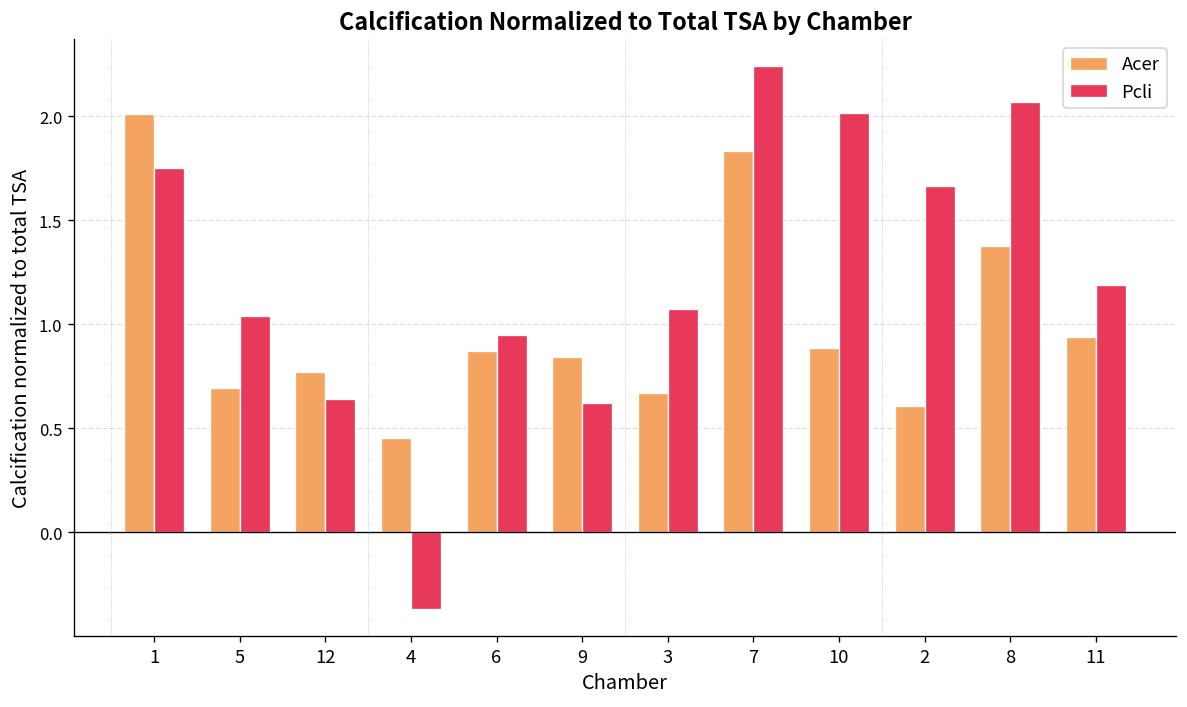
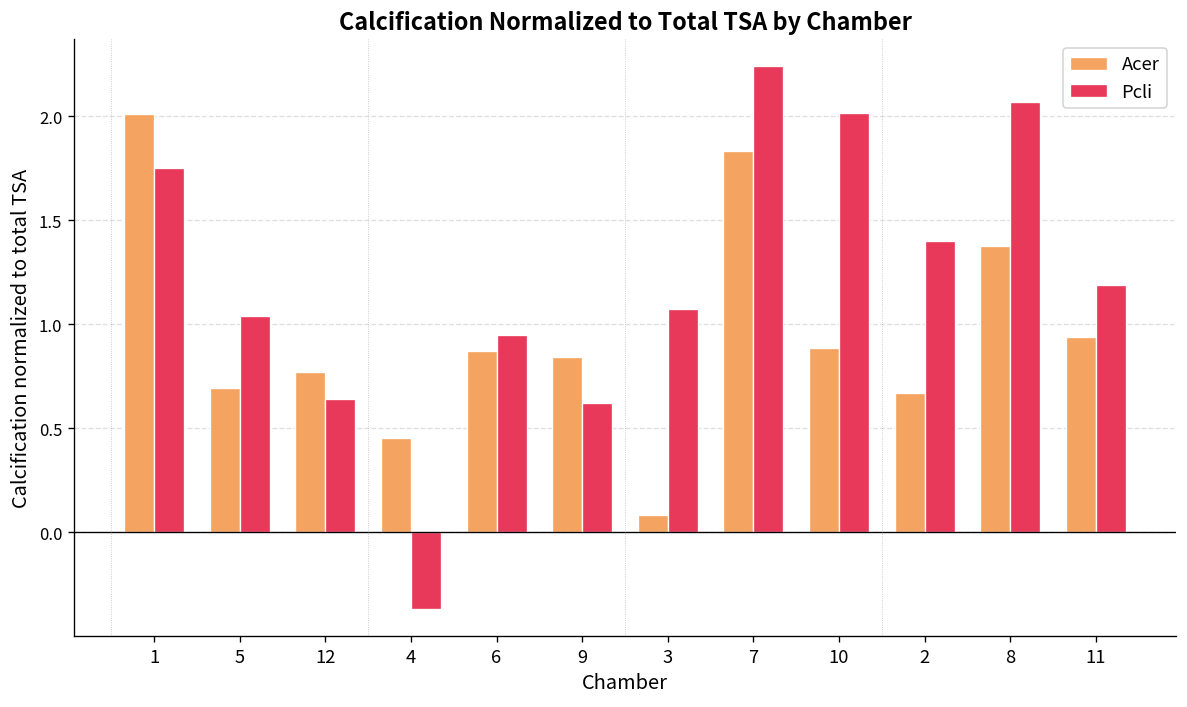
Acer, 3: 0.67 -> 0.08
Acer, 2: 0.61 -> 0.67
Pcli, 2: 1.67 -> 1.40
